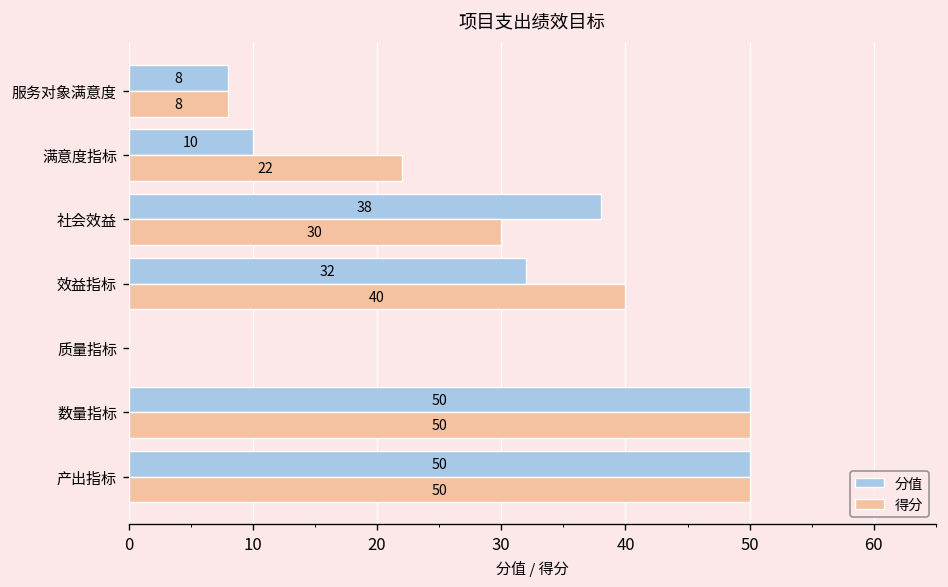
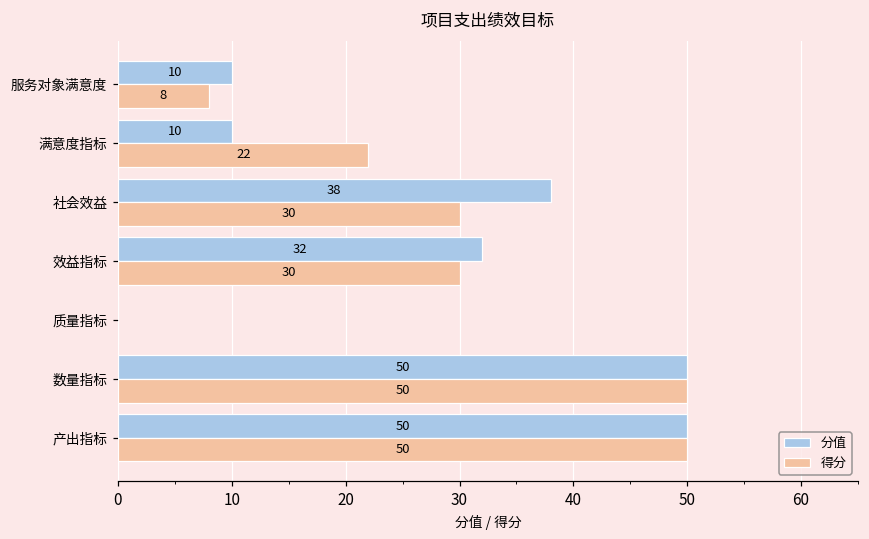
分值, 服务对象满意度: 8 -> 10
得分, 效益指标: 40 -> 30
